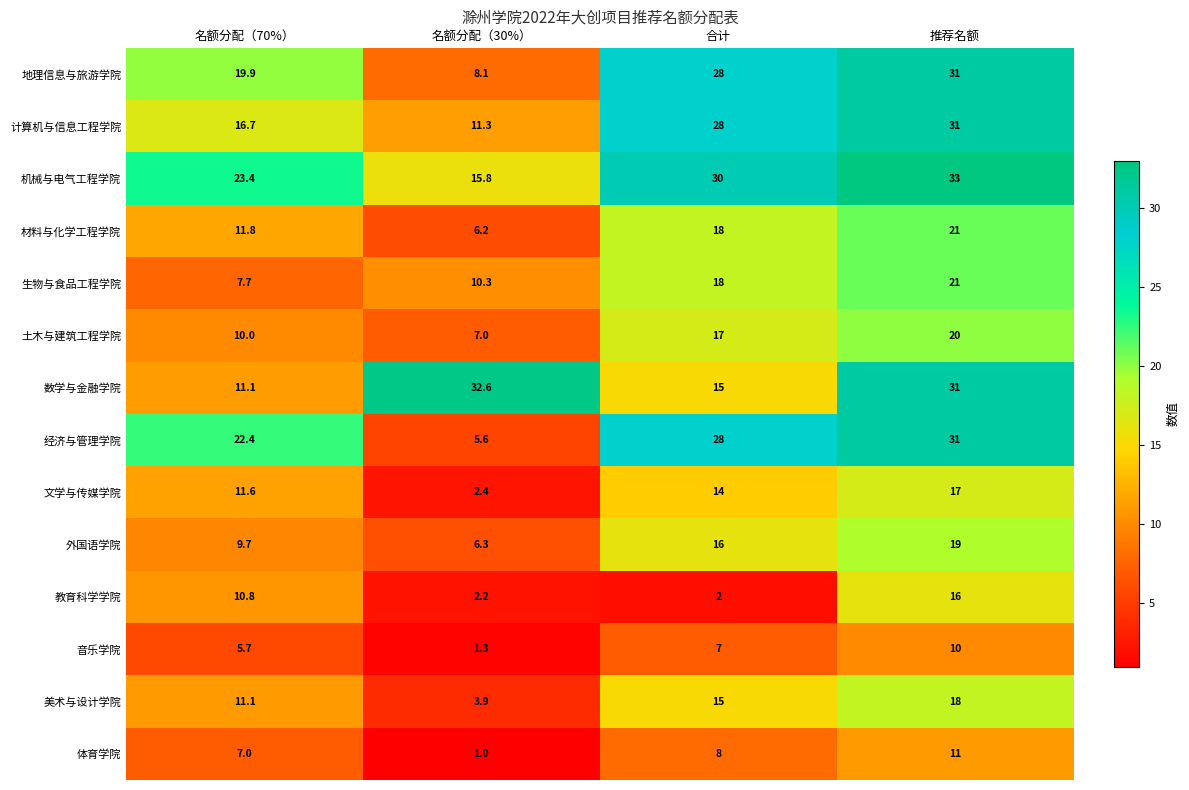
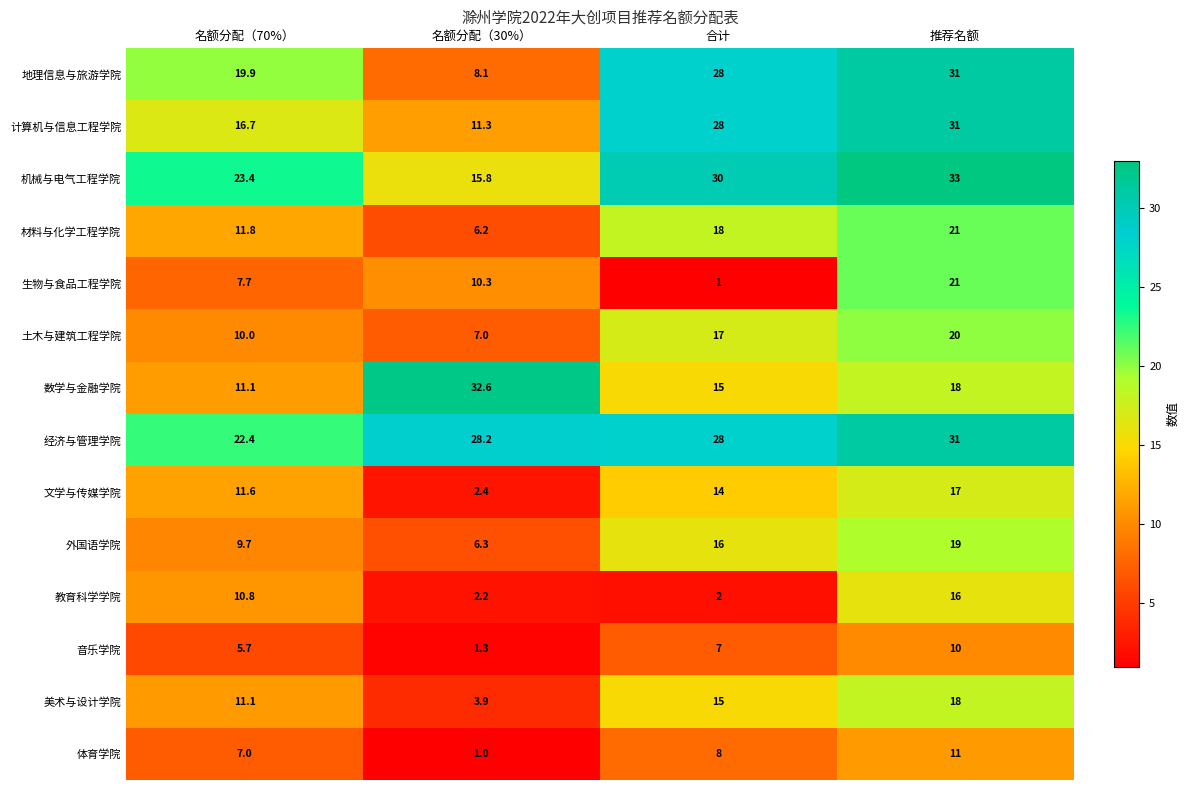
生物与食品工程学院, 合计: 18 -> 1
数学与金融学院, 推荐名额: 31 -> 18
经济与管理学院, 名额分配（30%）: 5.6 -> 28.2
